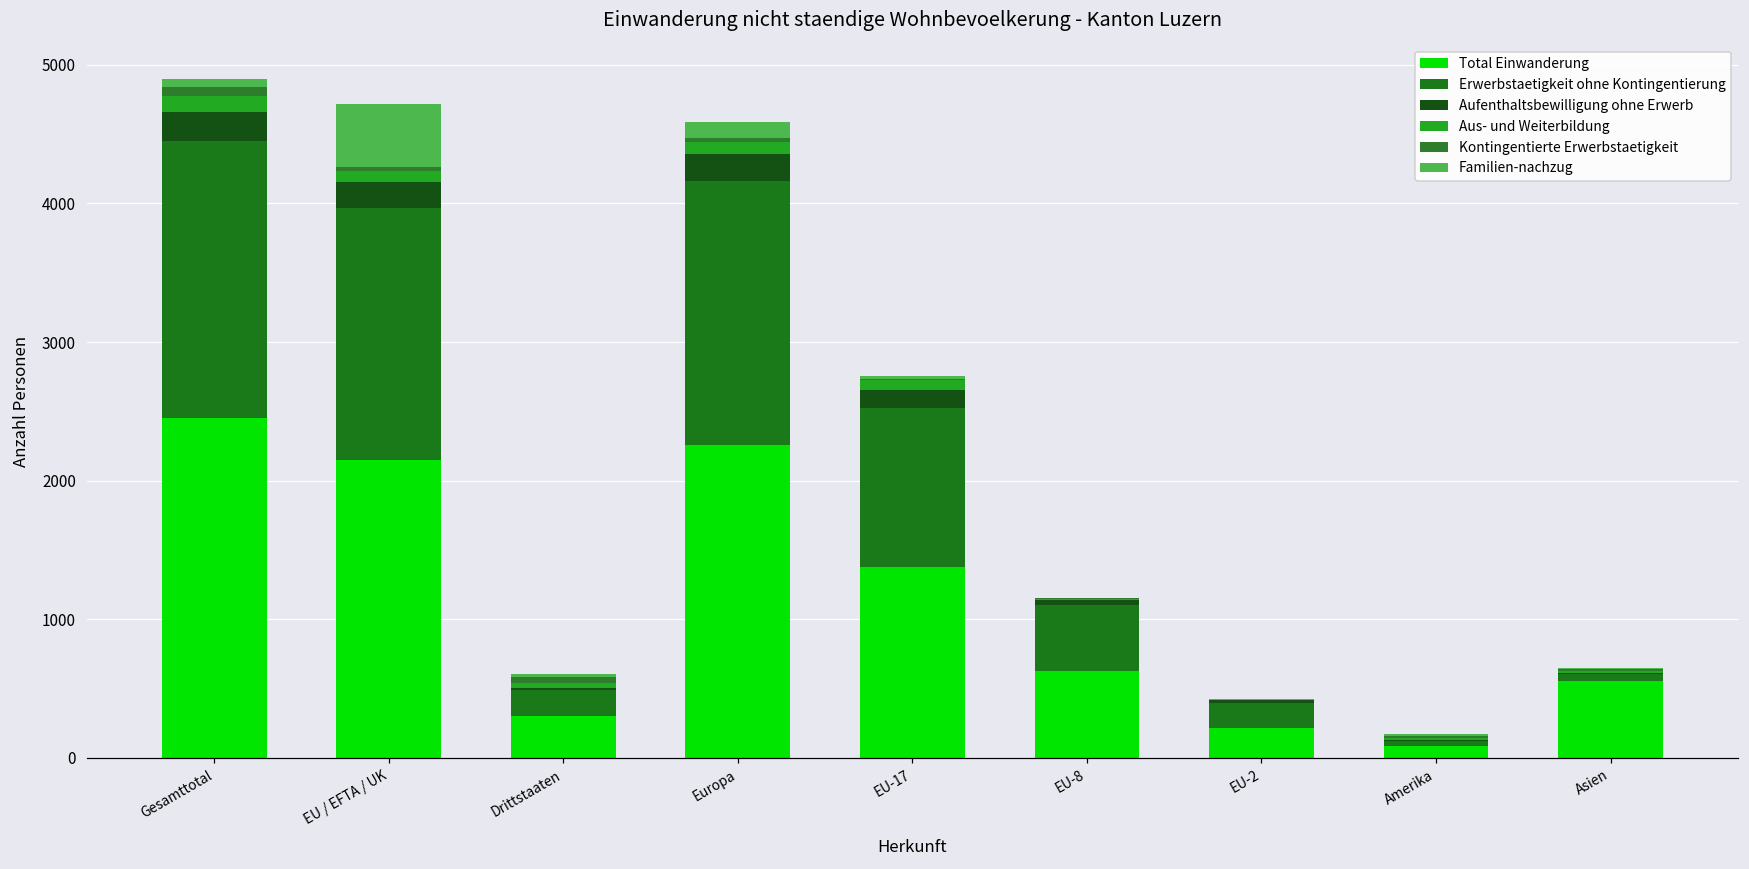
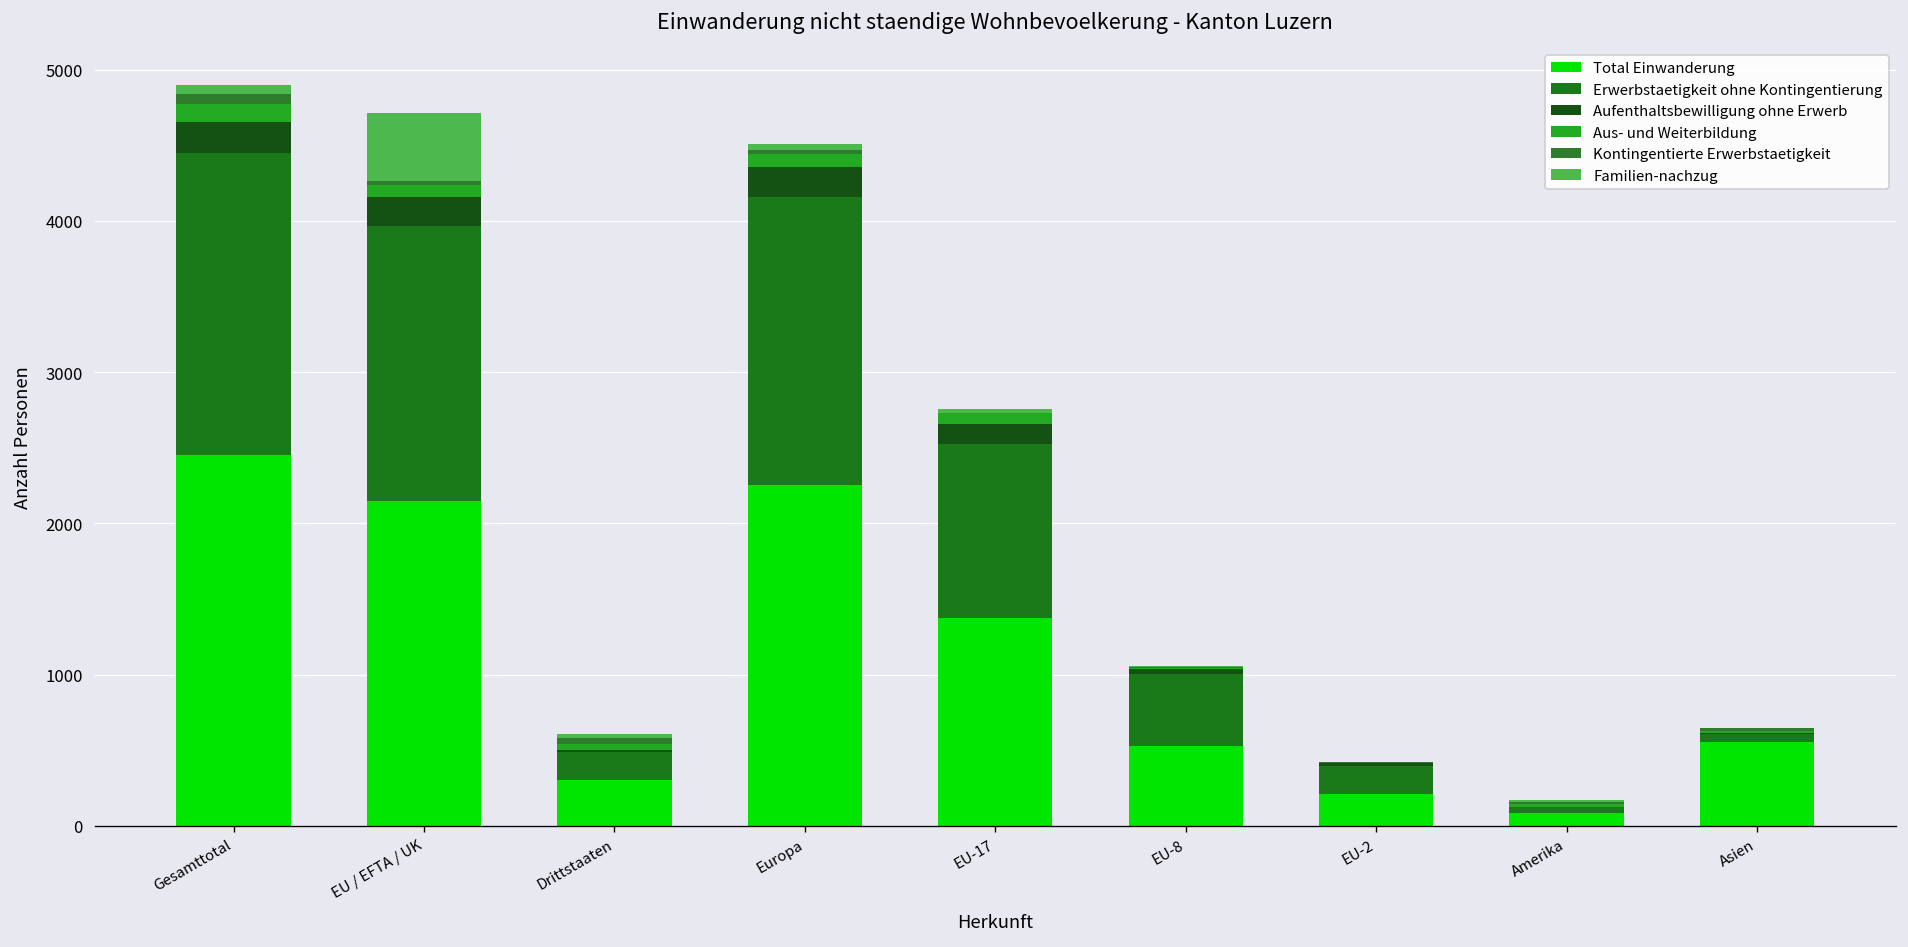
Familien-nachzug, Europa: 120 -> 40
Total Einwanderung, EU-8: 630 -> 530
